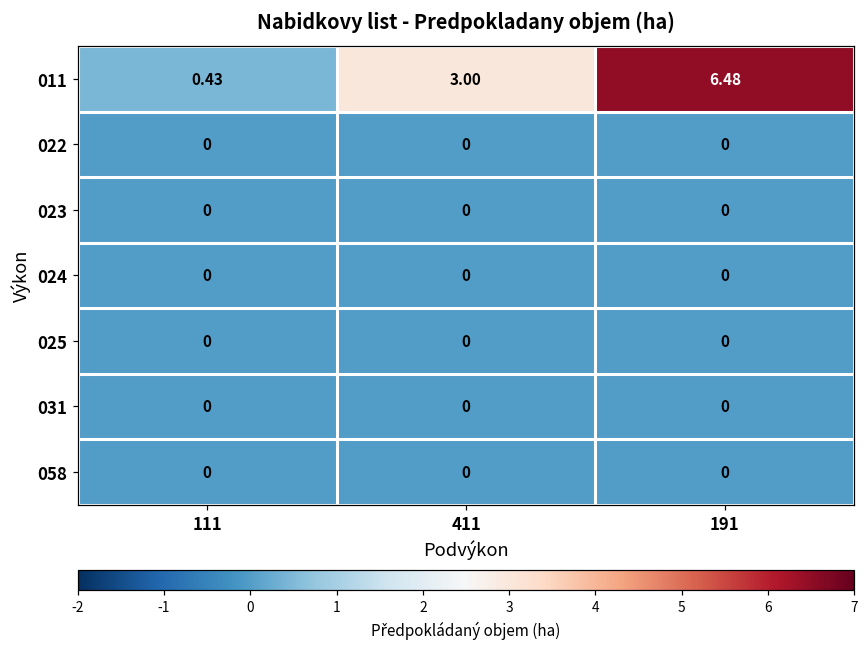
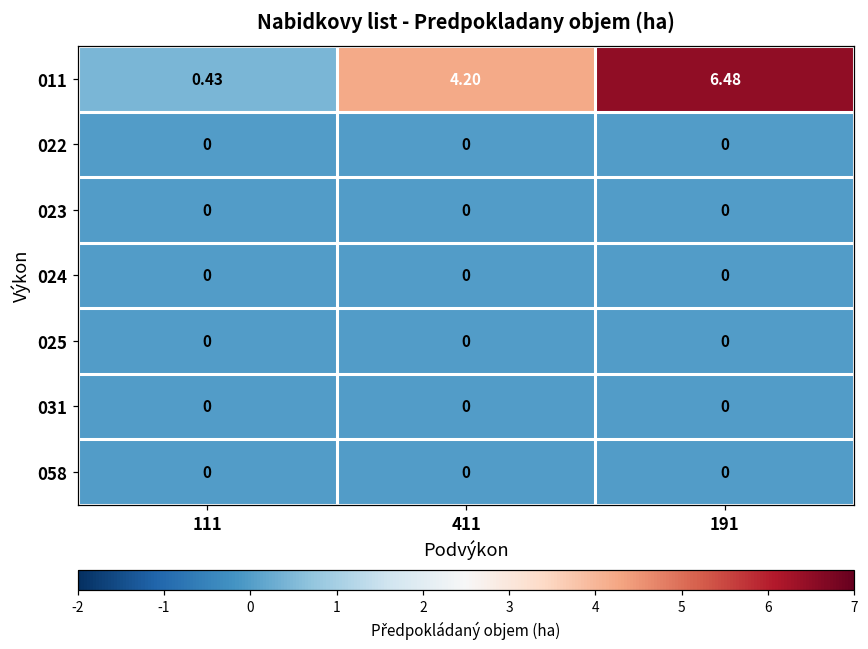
011, 411: 3.00 -> 4.20
